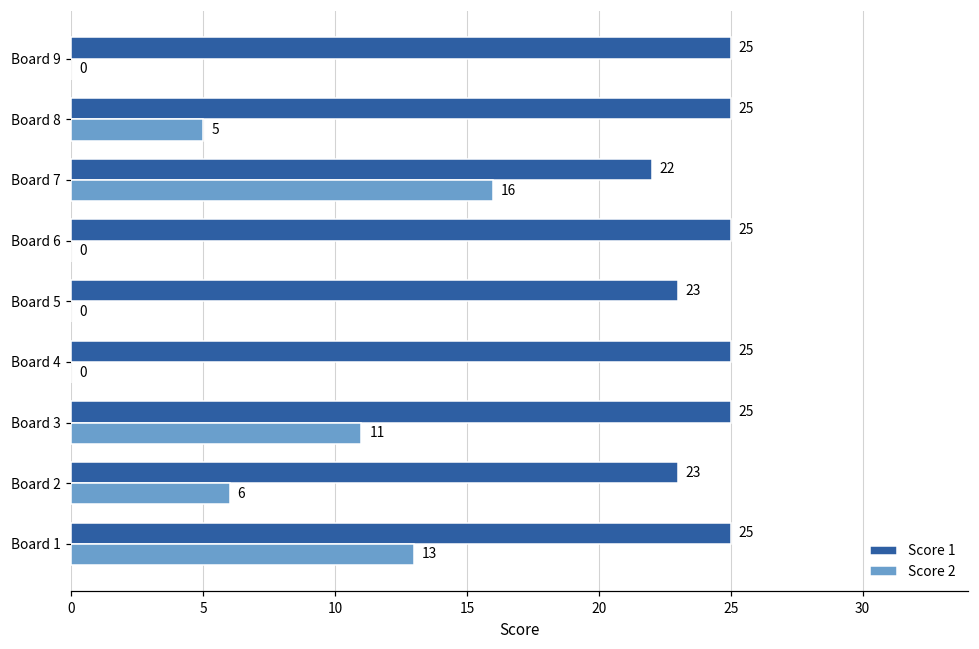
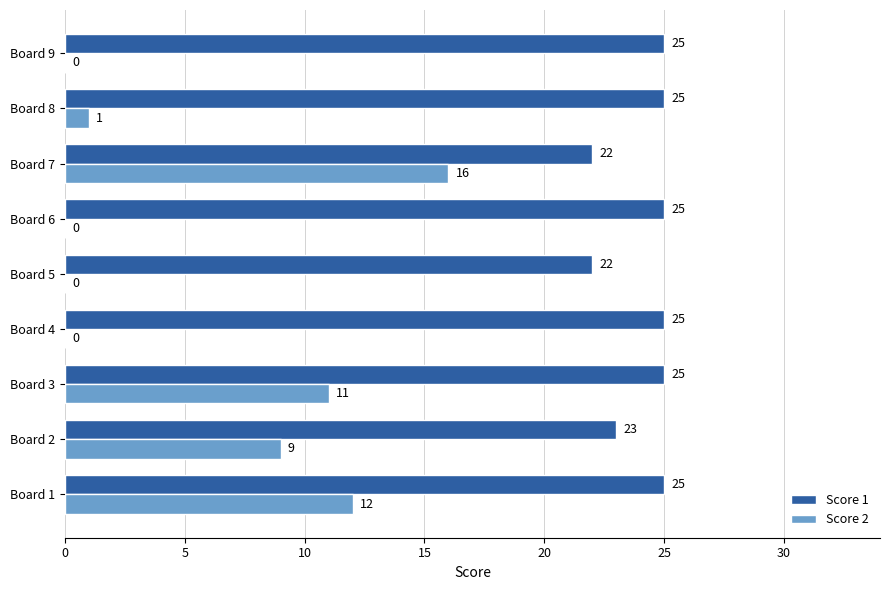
Score 2, Board 8: 5 -> 1
Score 1, Board 5: 23 -> 22
Score 2, Board 2: 6 -> 9
Score 2, Board 1: 13 -> 12
